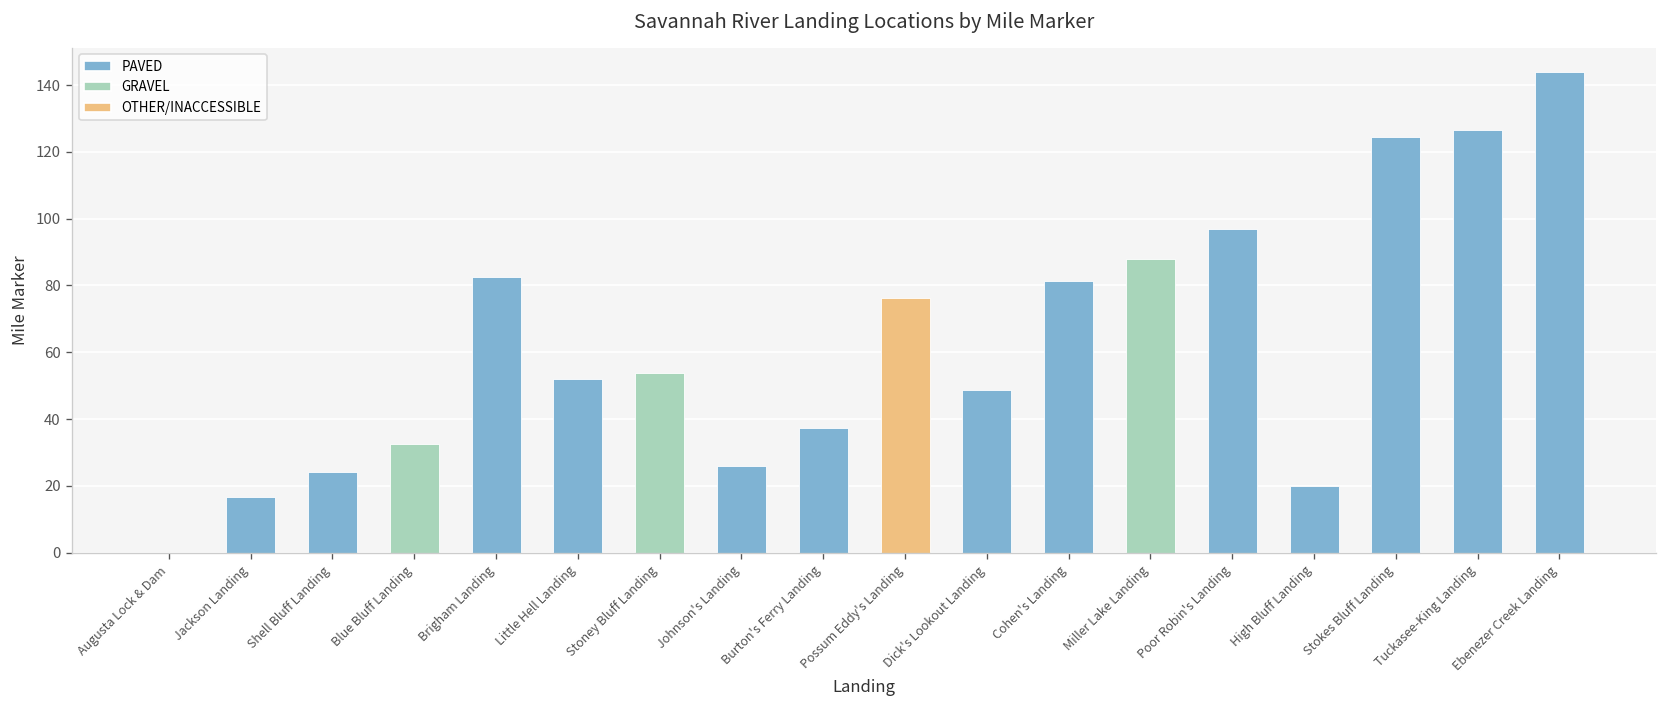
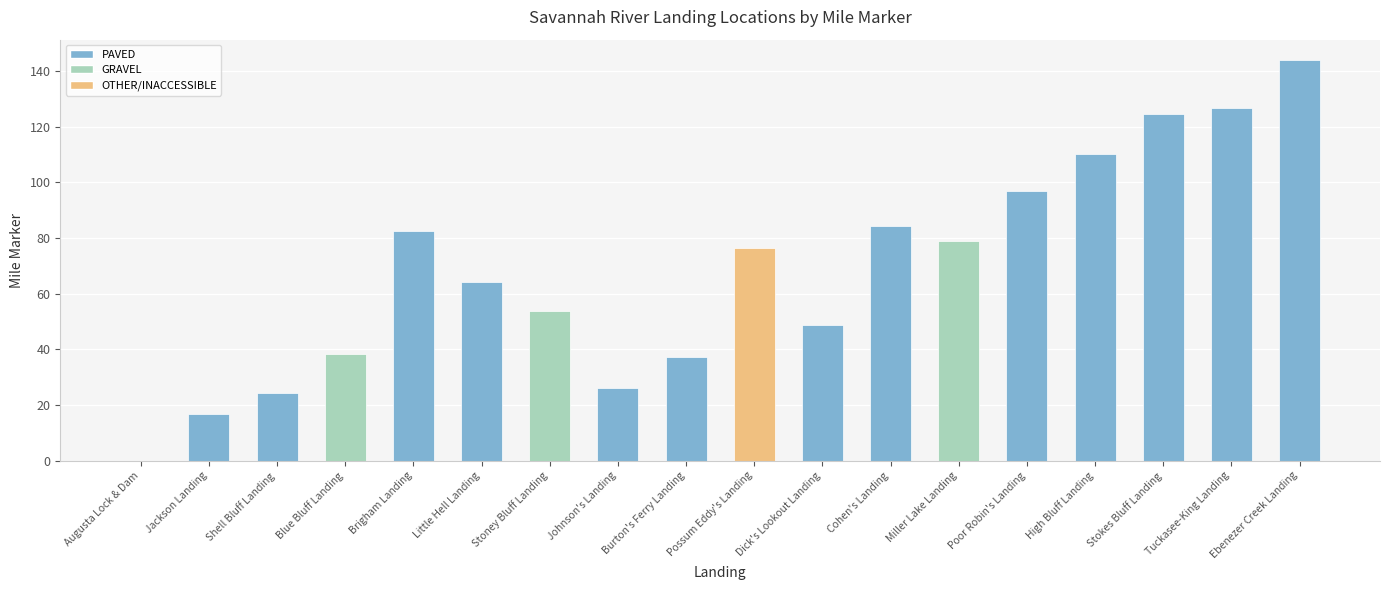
Blue Bluff Landing: 33 -> 38
Little Hell Landing: 52 -> 64
Cohen's Landing: 81 -> 84
Miller Lake Landing: 88 -> 79
High Bluff Landing: 20 -> 110
